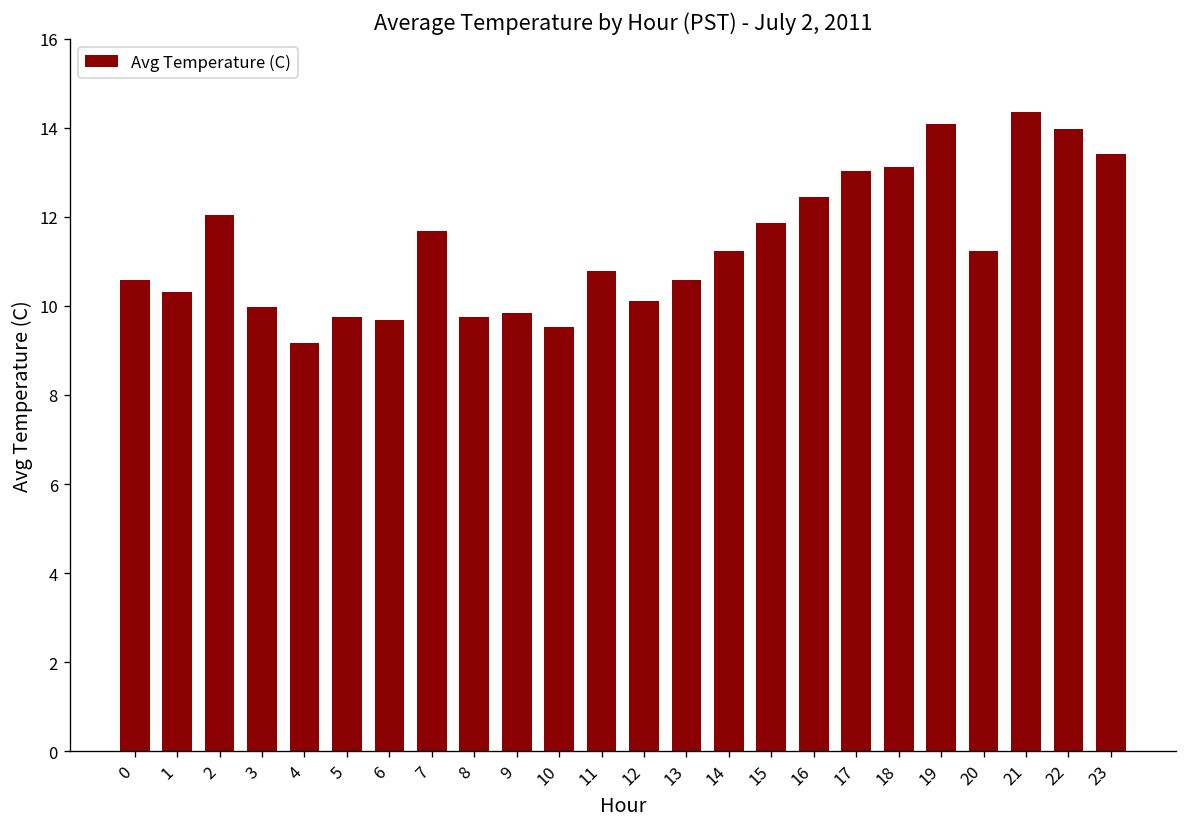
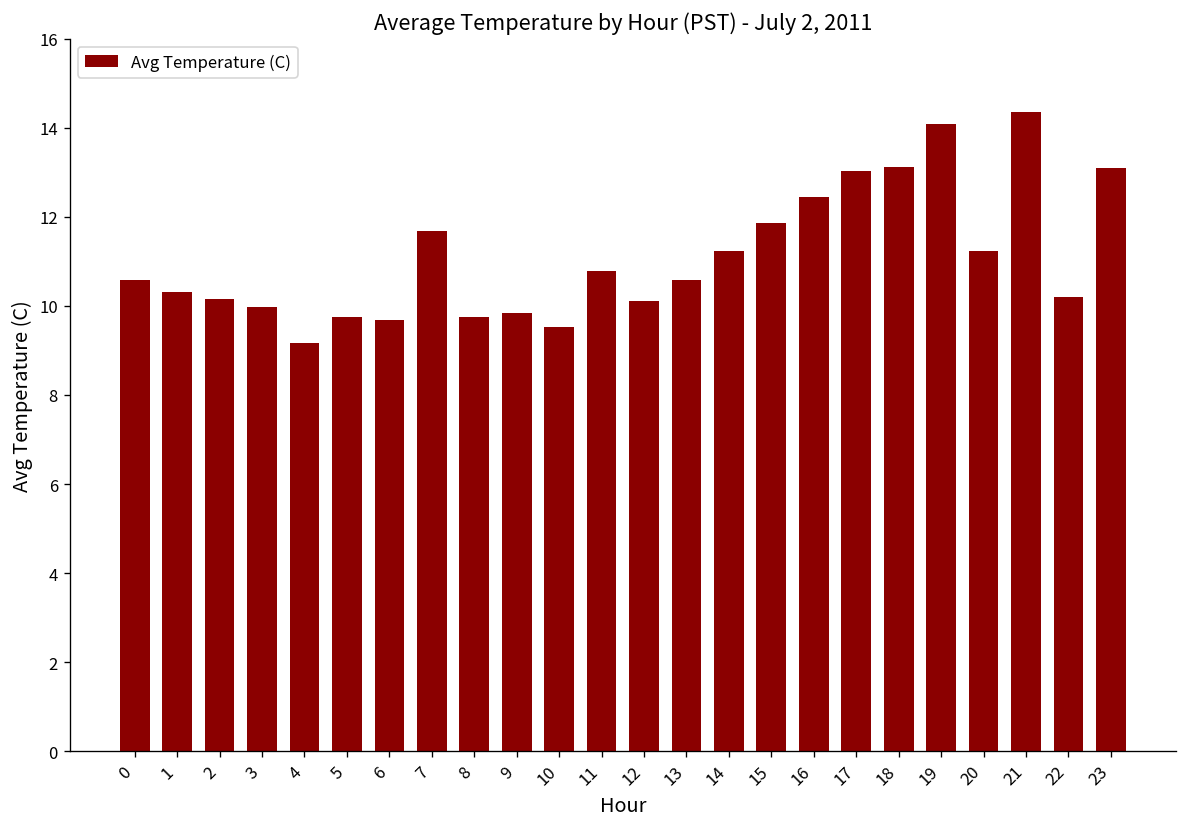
2: 12.0 -> 10.2
22: 14.0 -> 10.2
23: 13.4 -> 13.1
